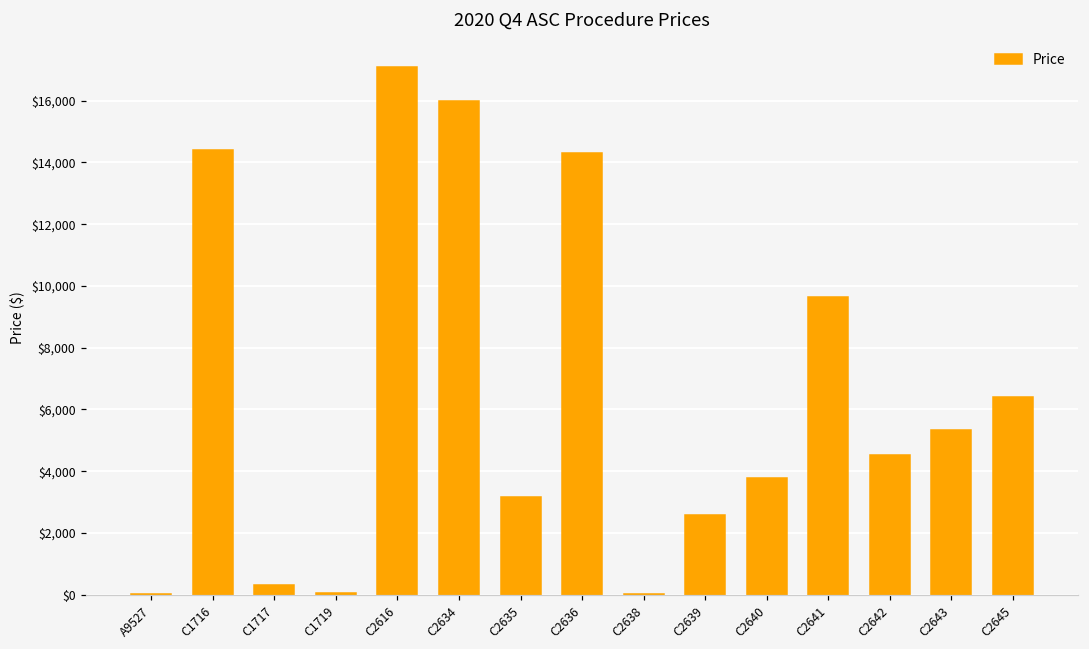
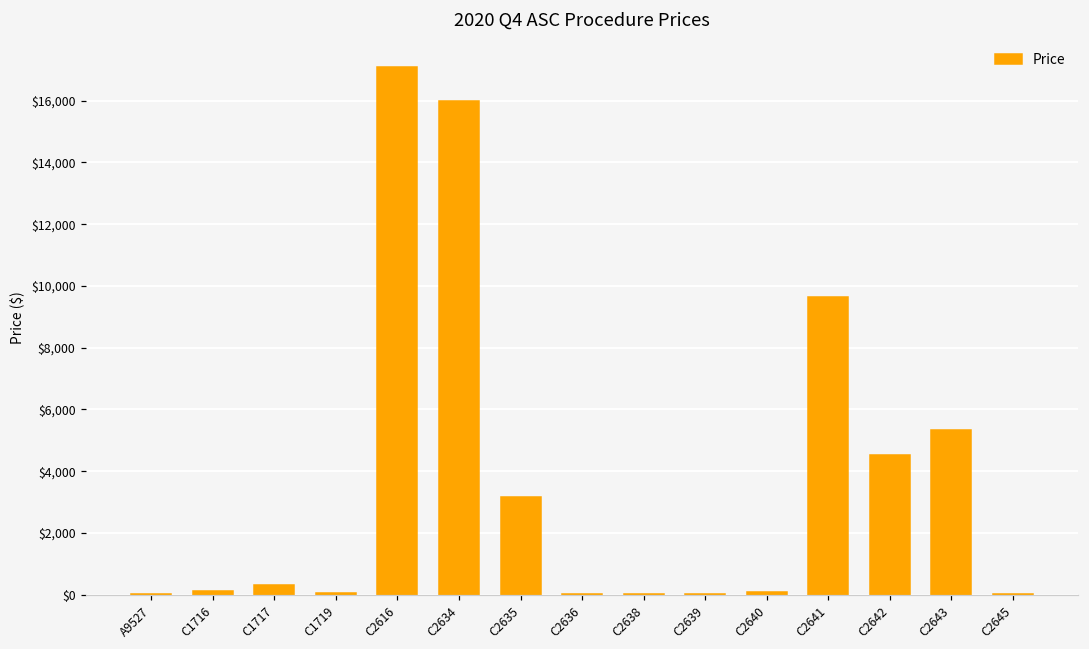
C1716: $14,400 -> $100
C2636: $14,300 -> $0
C2639: $2,600 -> $0
C2640: $3,800 -> $100
C2645: $6,400 -> $0
